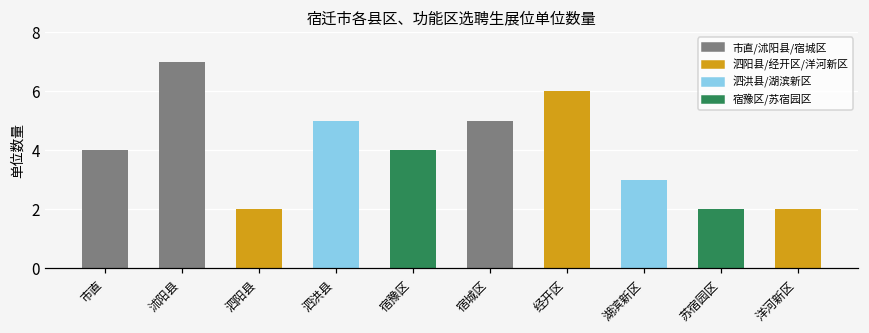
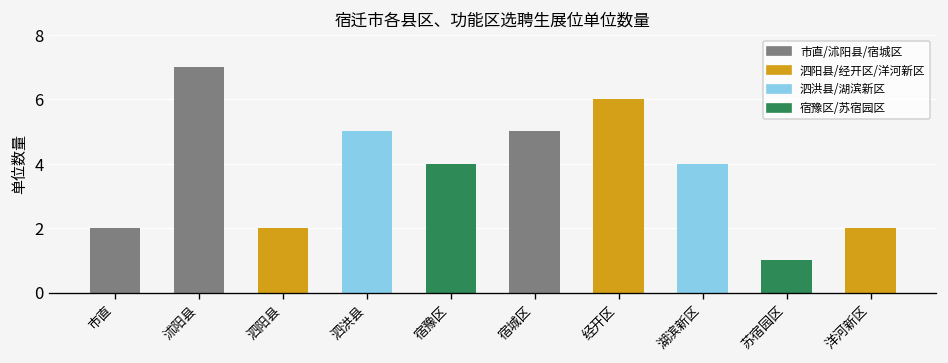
市直: 4 -> 2
湖滨新区: 3 -> 4
苏宿园区: 2 -> 1
